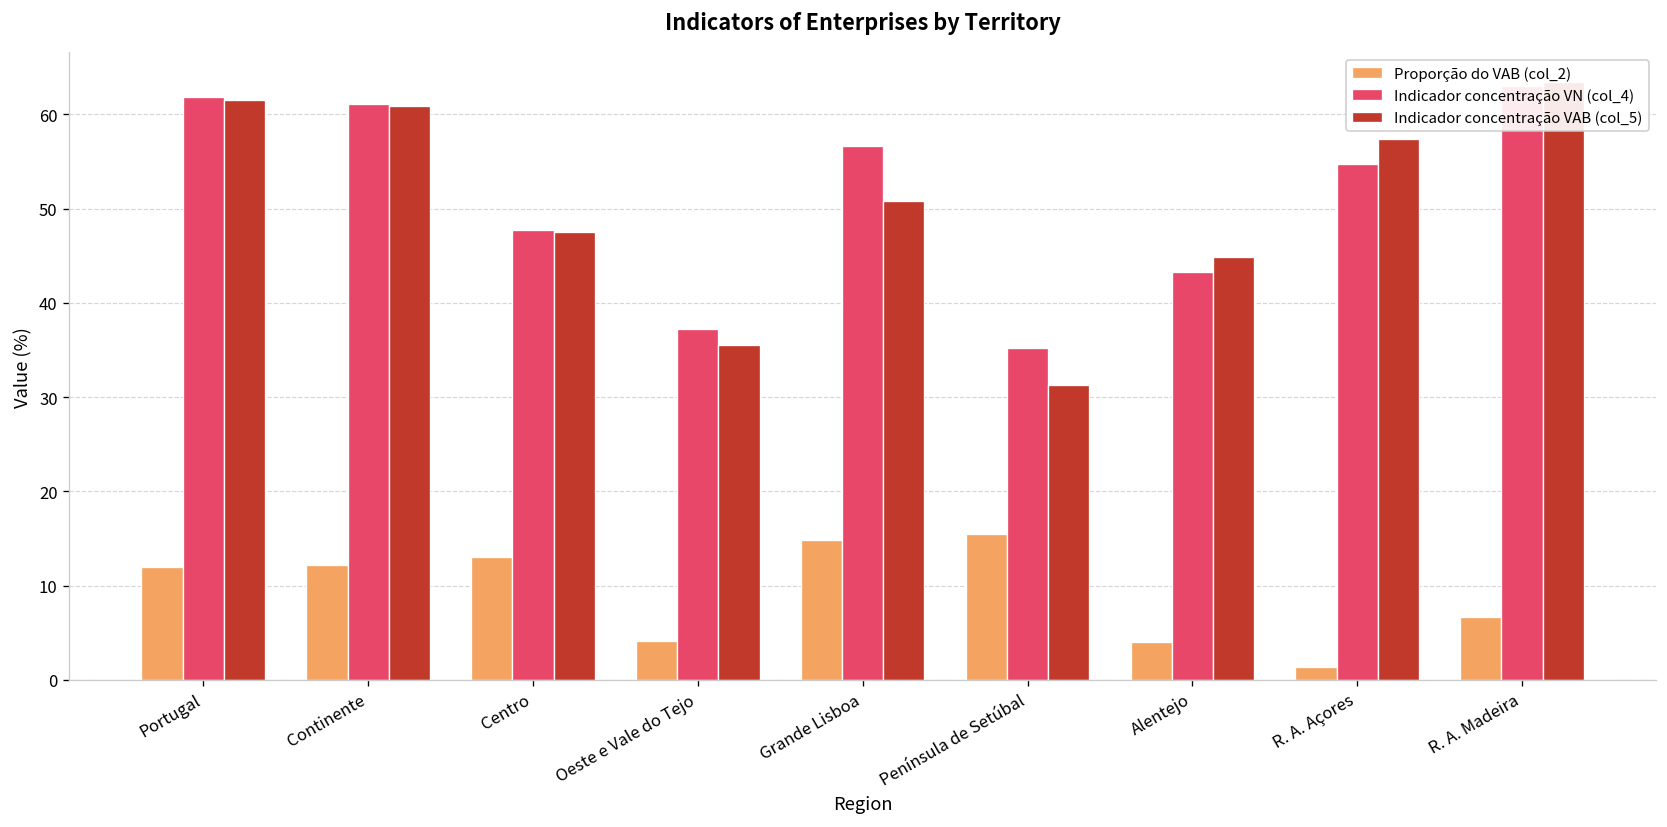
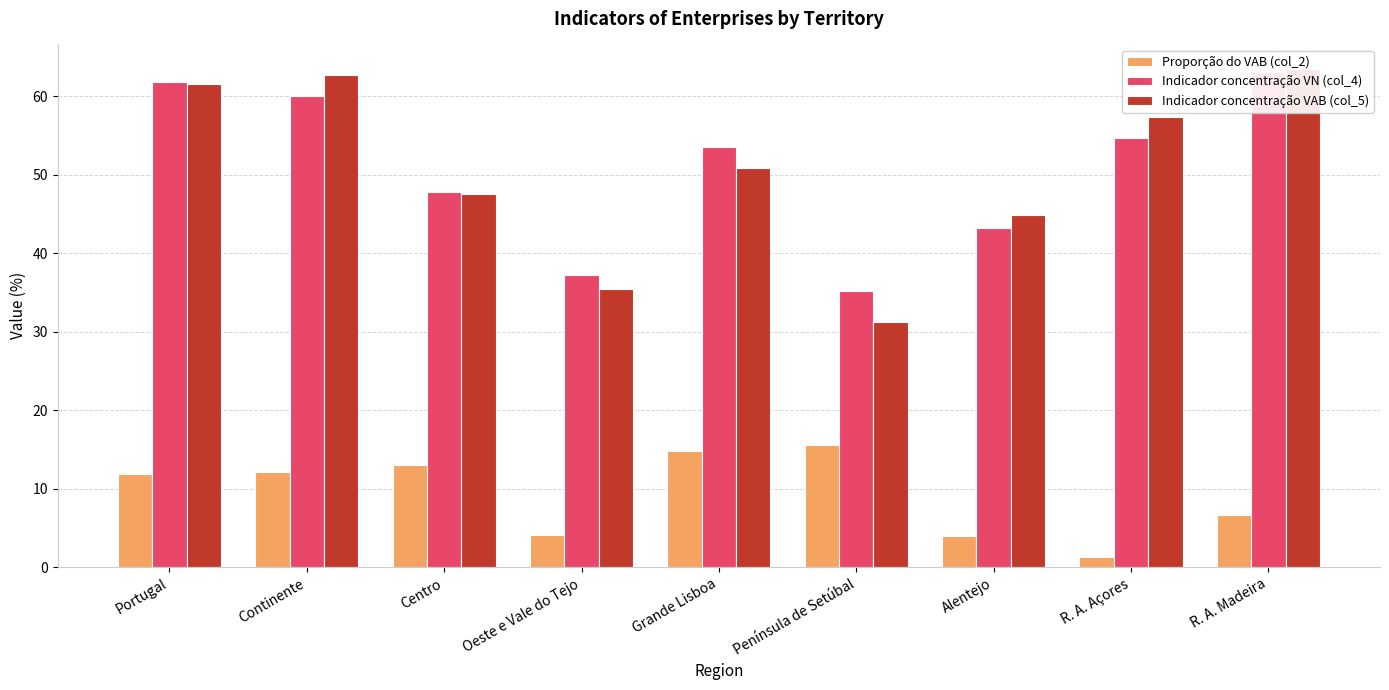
Indicador concentração VN (col_4), Continente: 61 -> 60
Indicador concentração VAB (col_5), Continente: 61 -> 63
Indicador concentração VN (col_4), Grande Lisboa: 57 -> 54
